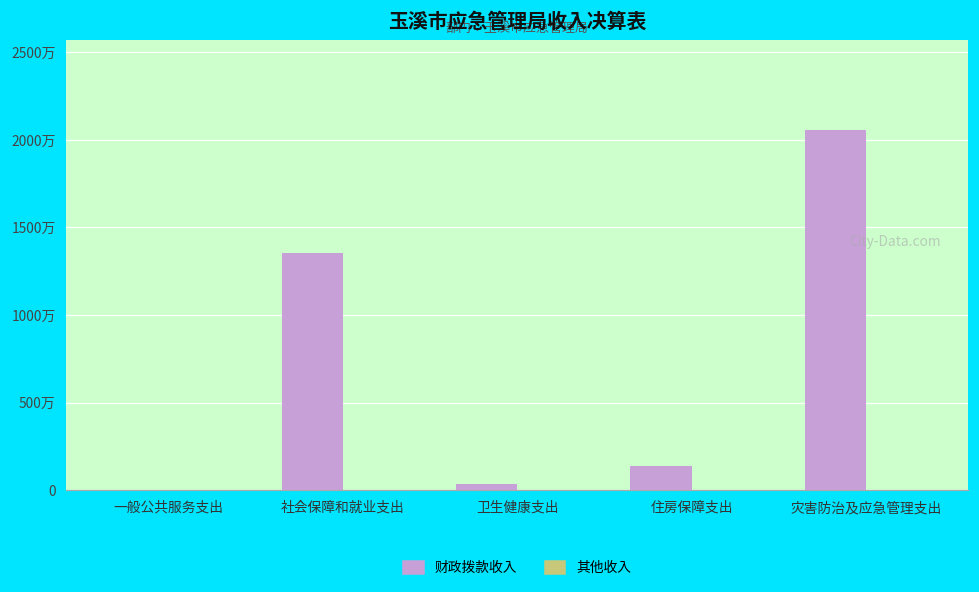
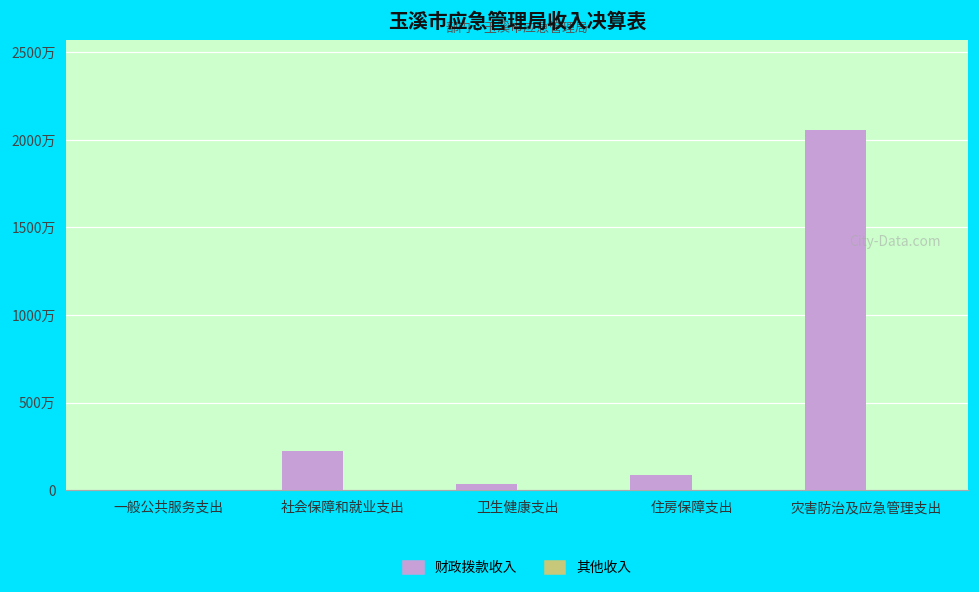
财政拨款收入, 社会保障和就业支出: 1360万 -> 220万
财政拨款收入, 住房保障支出: 140万 -> 90万
